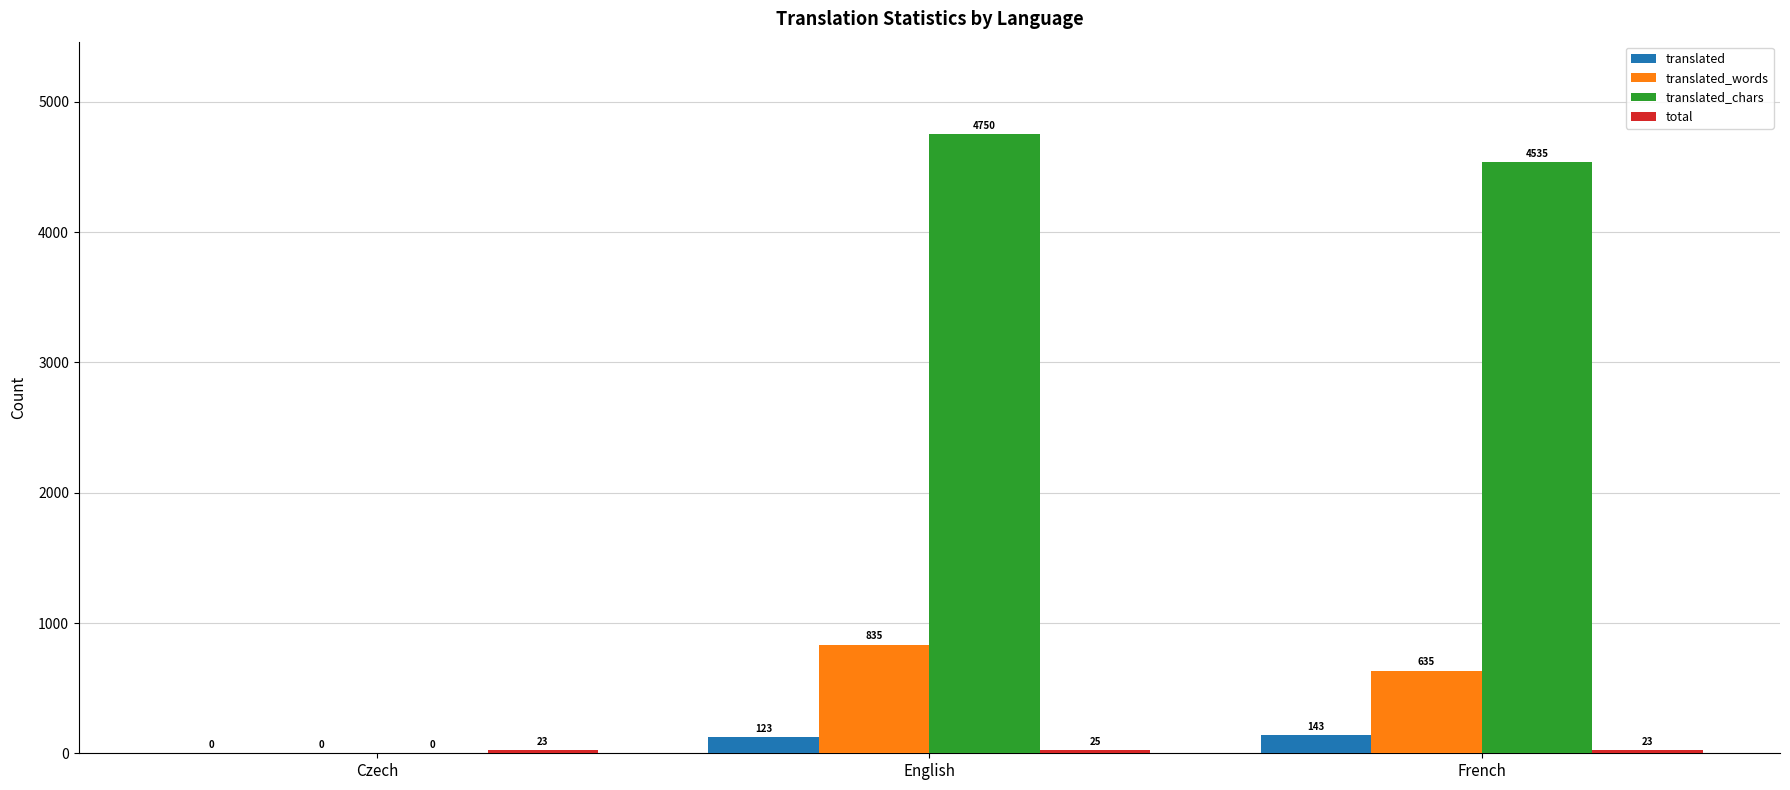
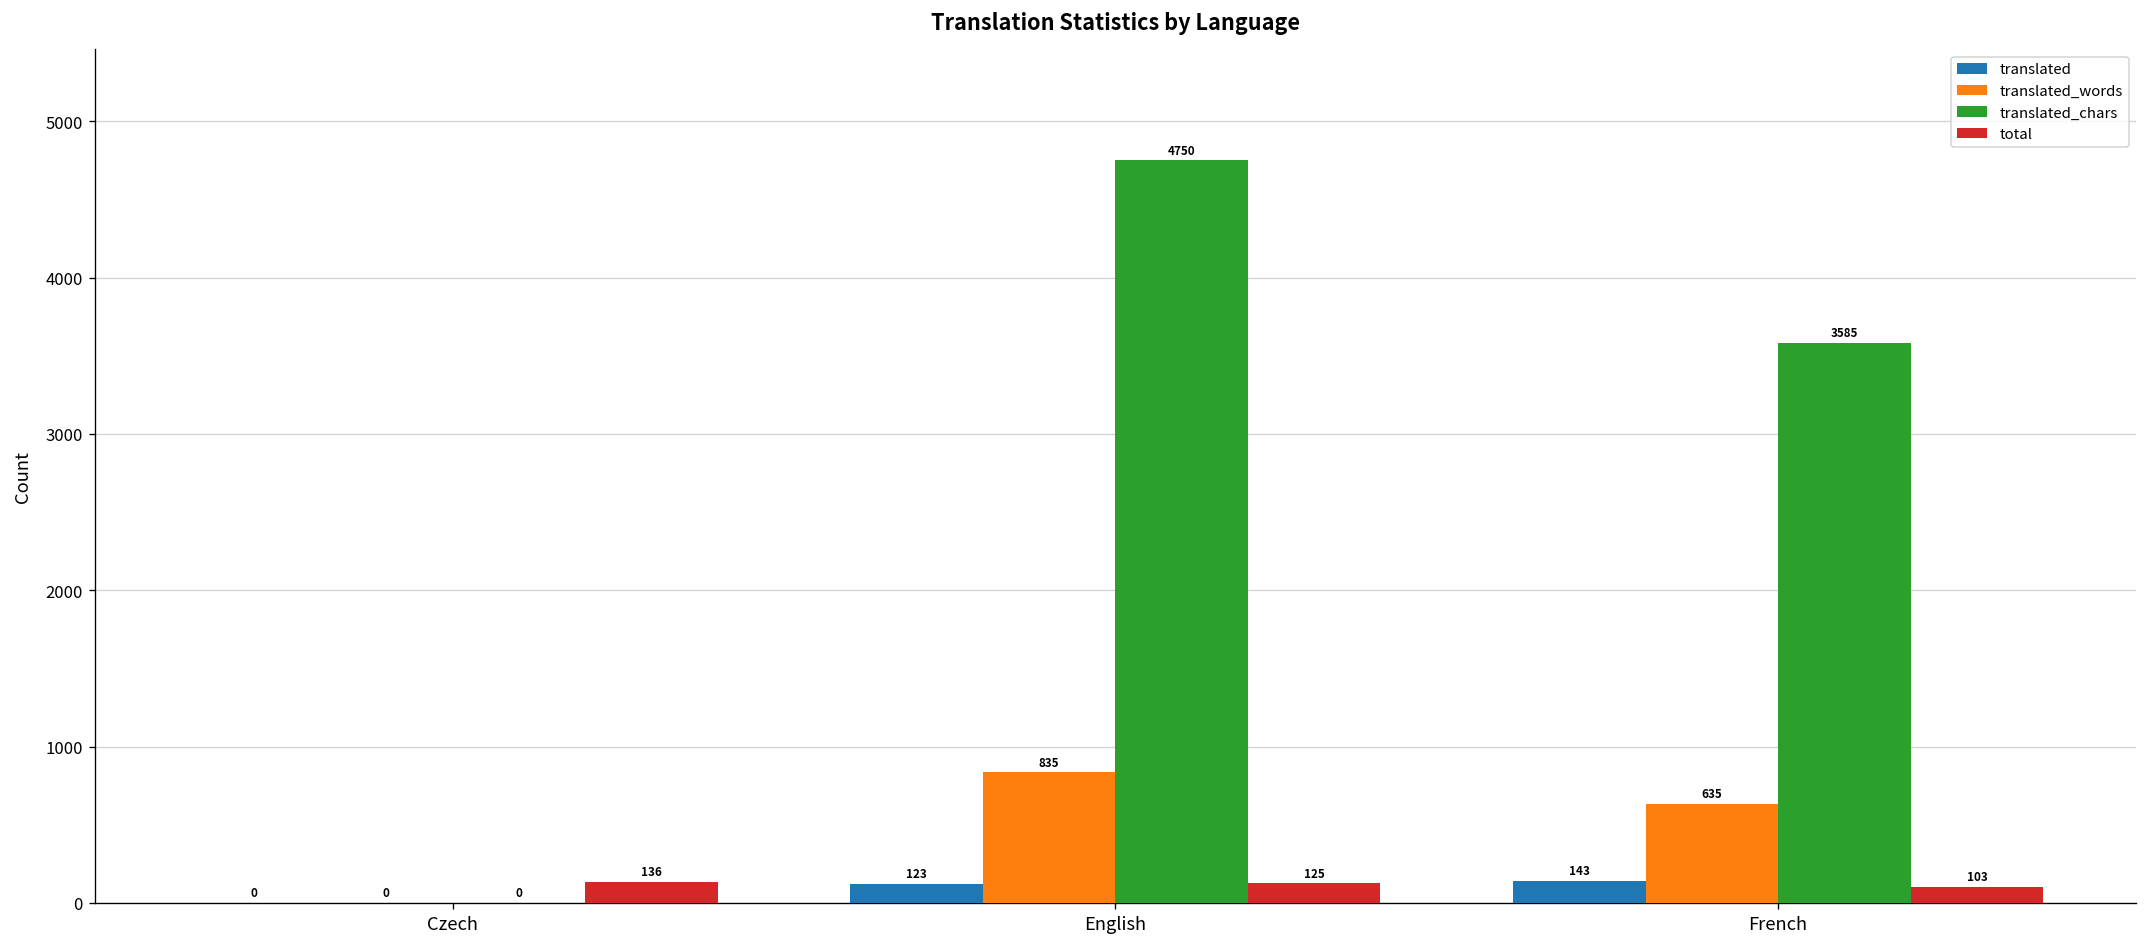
total, Czech: 23 -> 136
total, English: 25 -> 125
translated_chars, French: 4535 -> 3585
total, French: 23 -> 103
